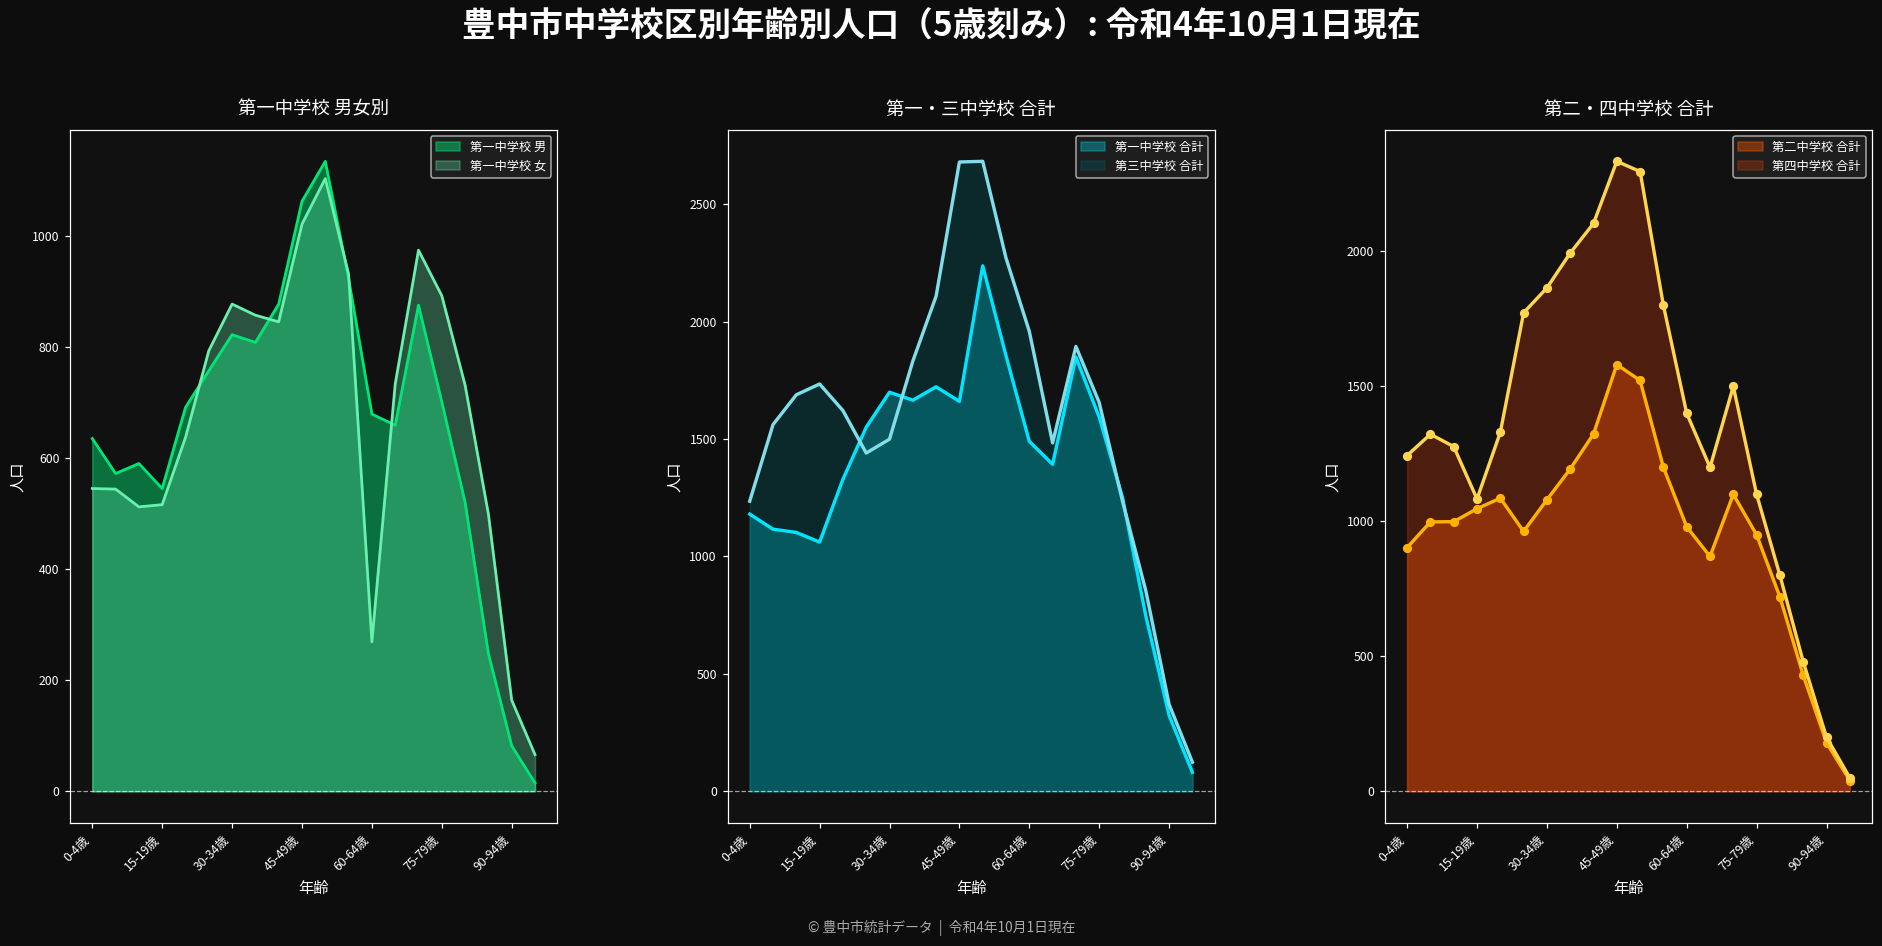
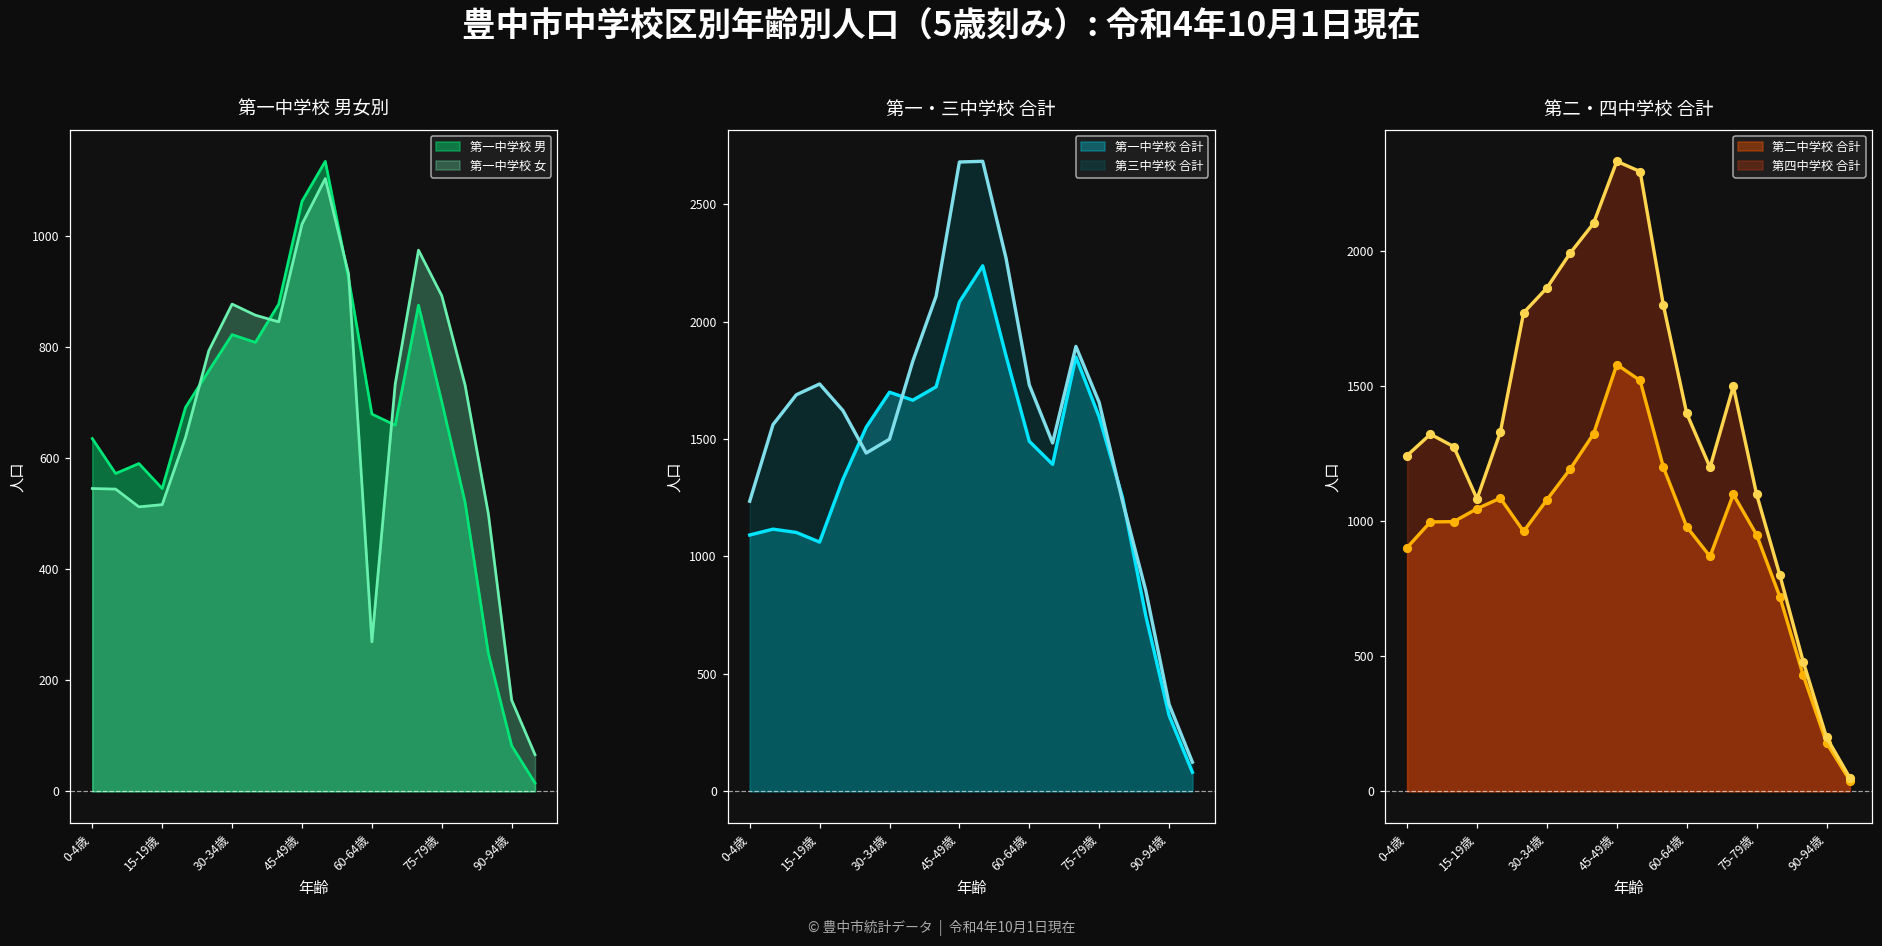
第一・三中学校 合計, 第一中学校 合計, 0-4歳: 1180 -> 1090
第一・三中学校 合計, 第一中学校 合計, 45-49歳: 1660 -> 2080
第一・三中学校 合計, 第三中学校 合計, 60-64歳: 1960 -> 1730
